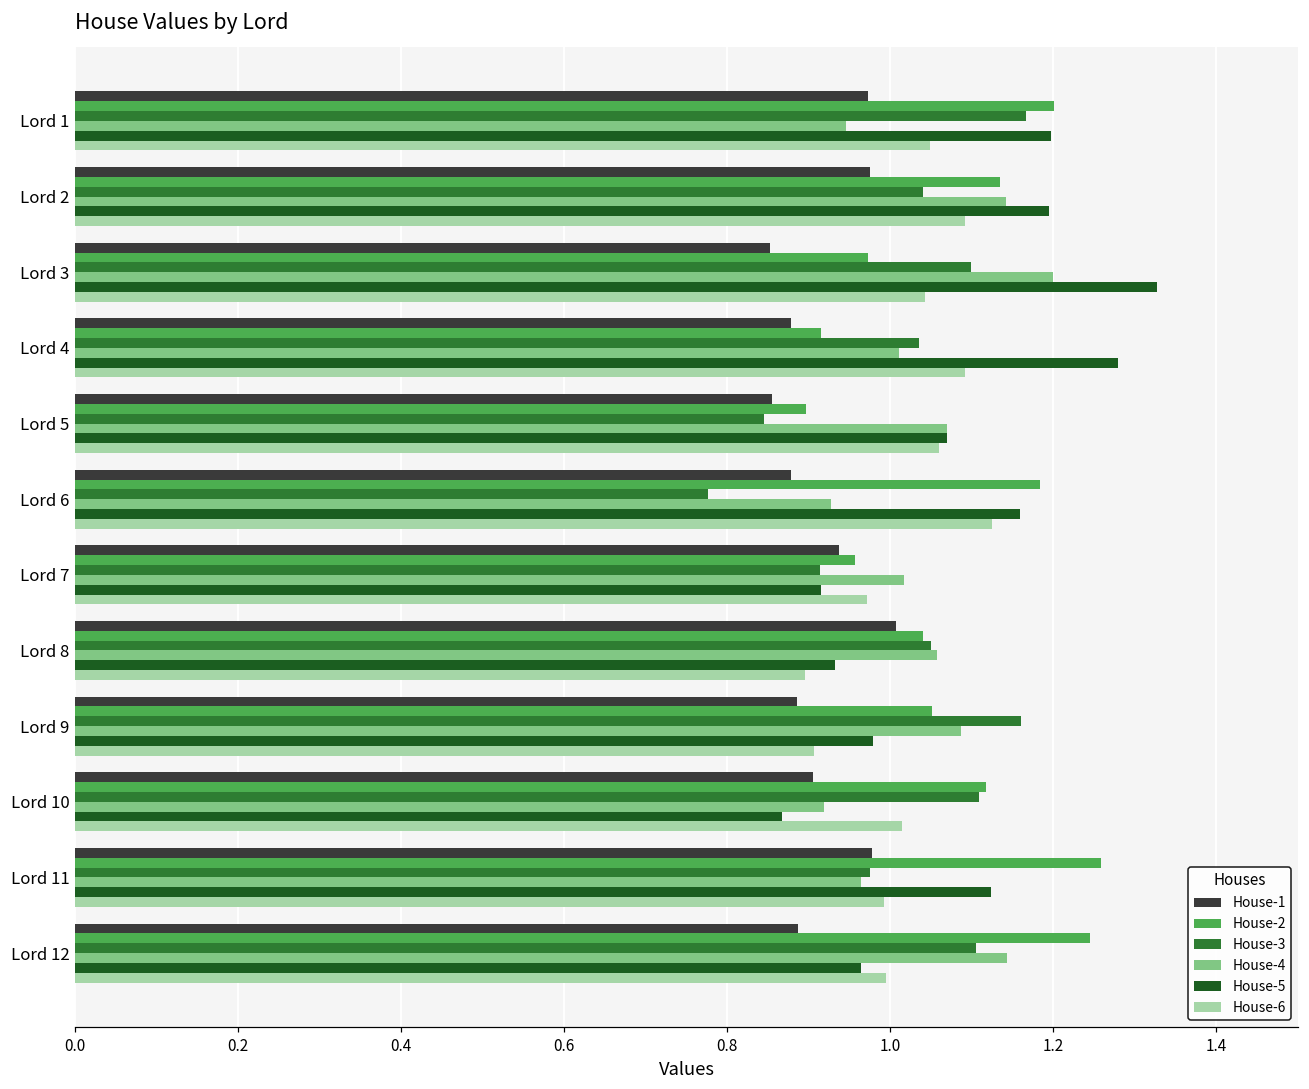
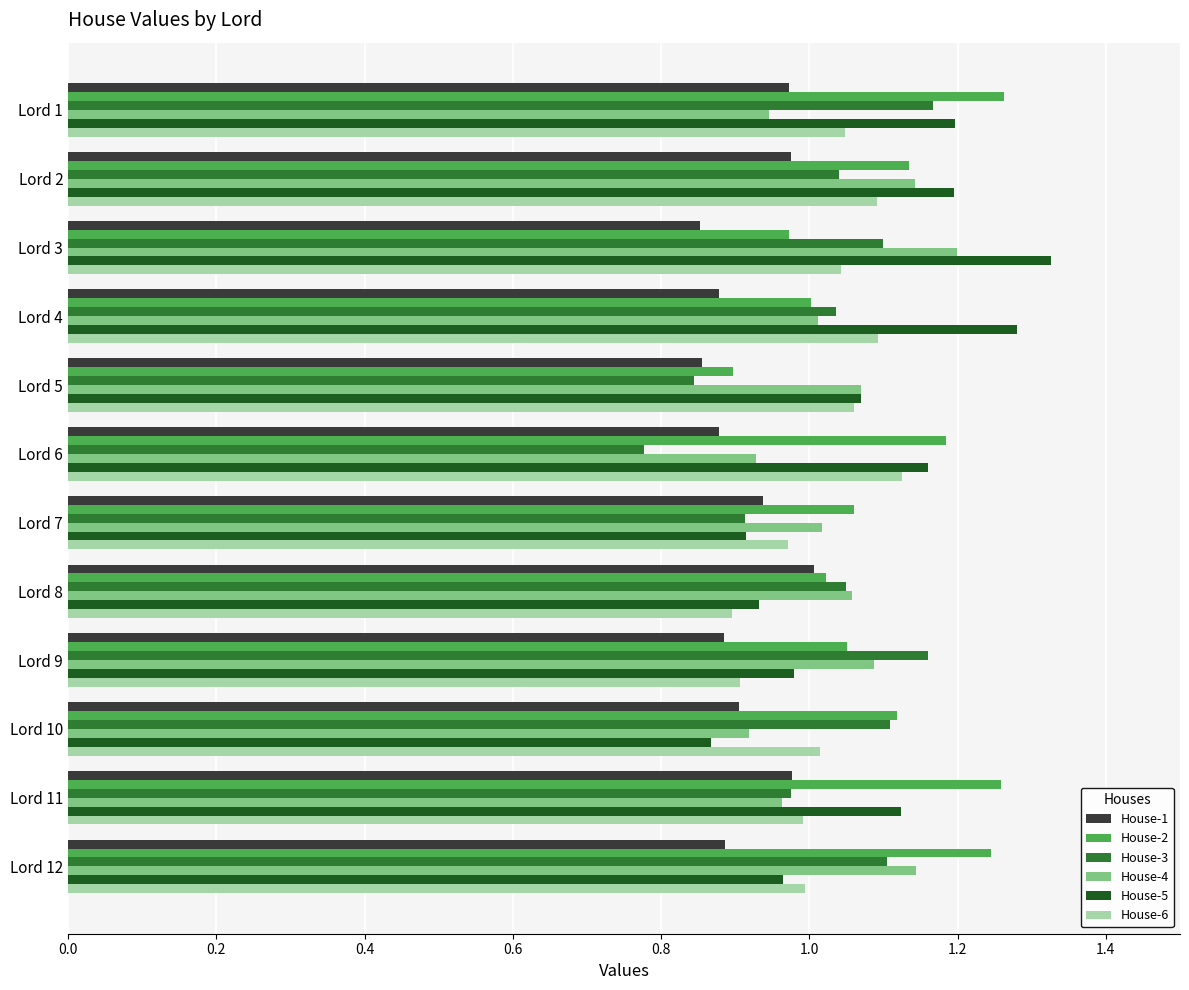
House-2, Lord 1: 1.20 -> 1.26
House-2, Lord 4: 0.92 -> 1.00
House-2, Lord 7: 0.96 -> 1.06
House-2, Lord 8: 1.04 -> 1.02
